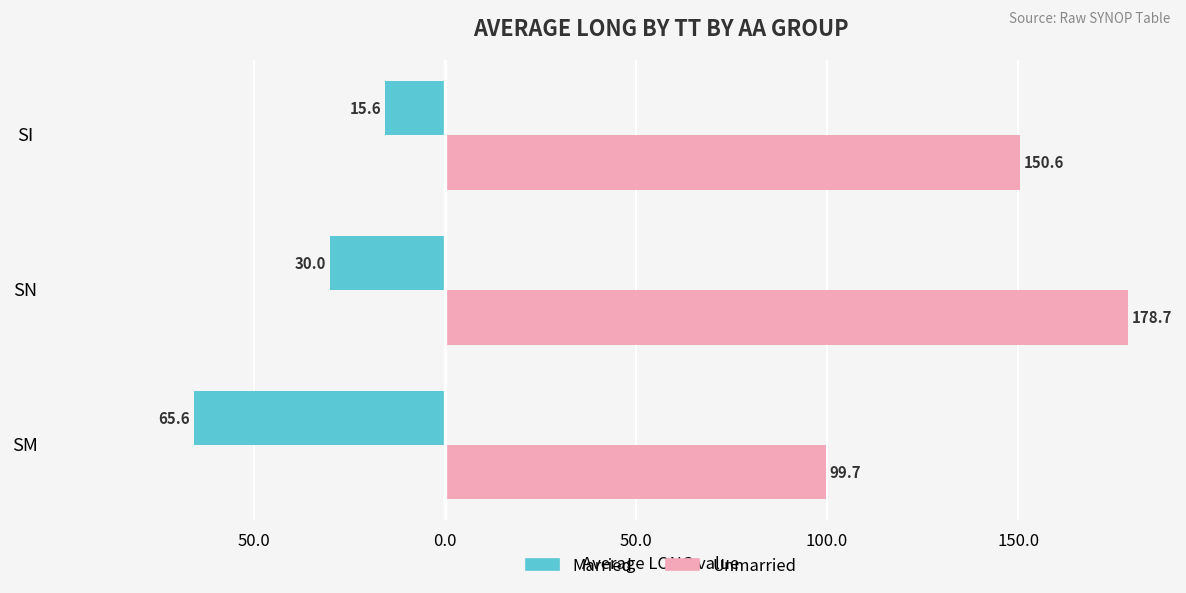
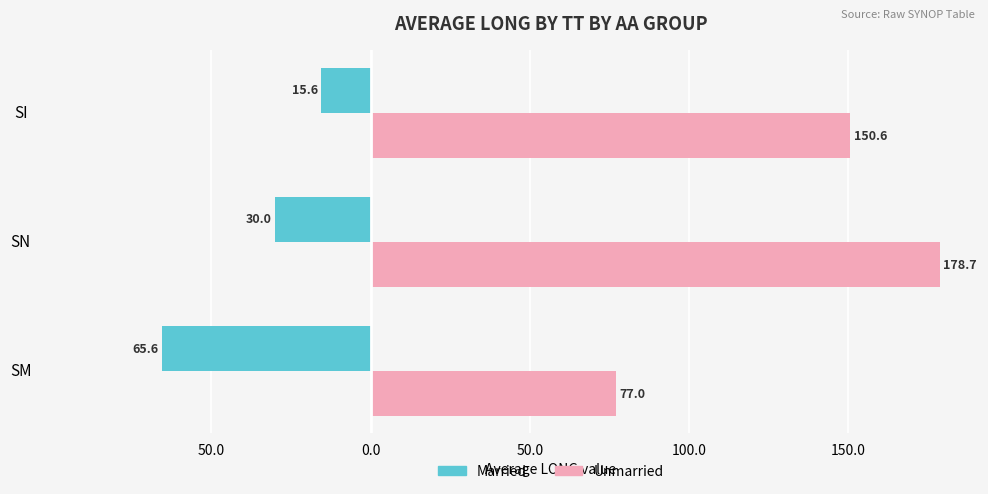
Unmarried, SM: 99.7 -> 77.0
